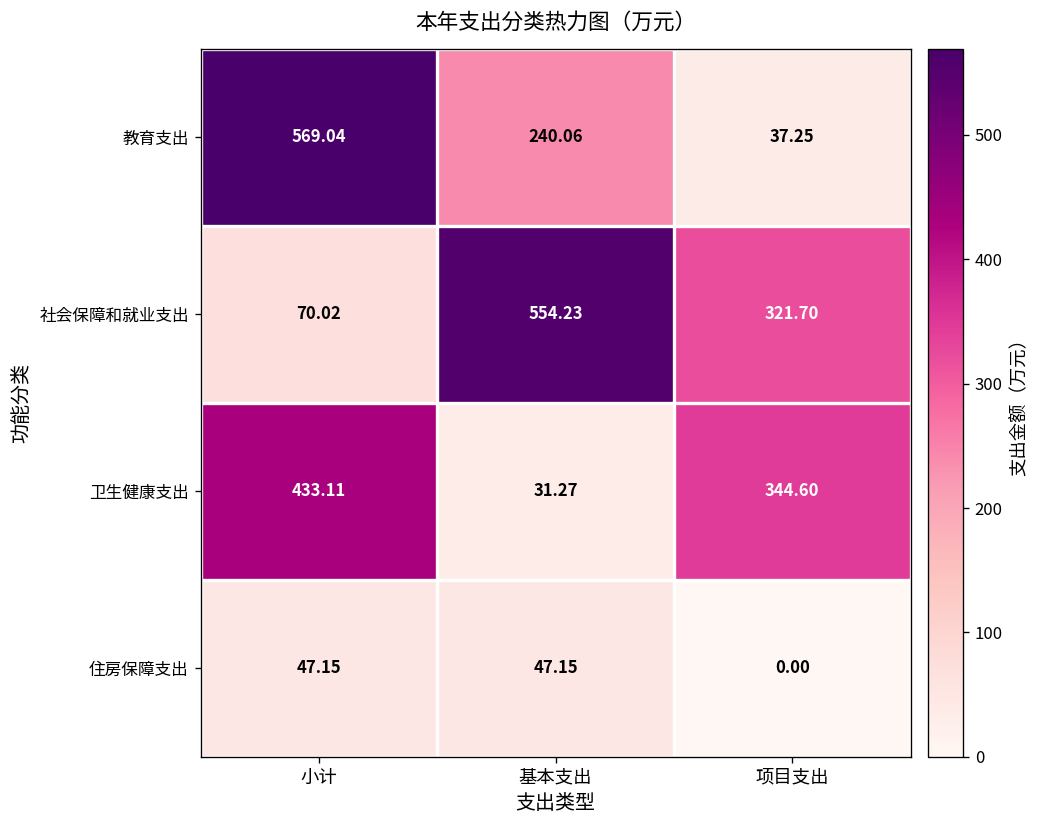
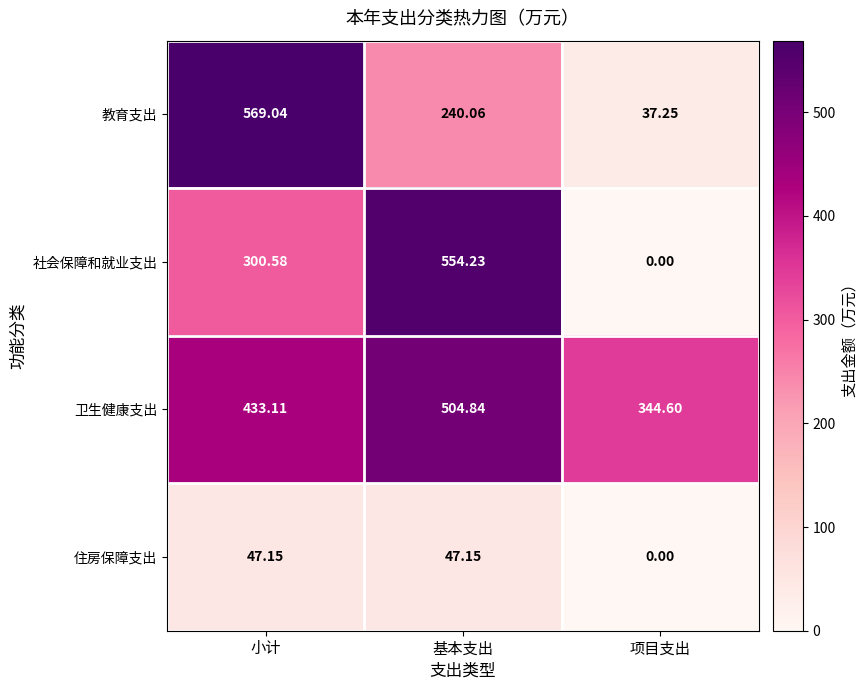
社会保障和就业支出, 小计: 70.02 -> 300.58
社会保障和就业支出, 项目支出: 321.70 -> 0.00
卫生健康支出, 基本支出: 31.27 -> 504.84
